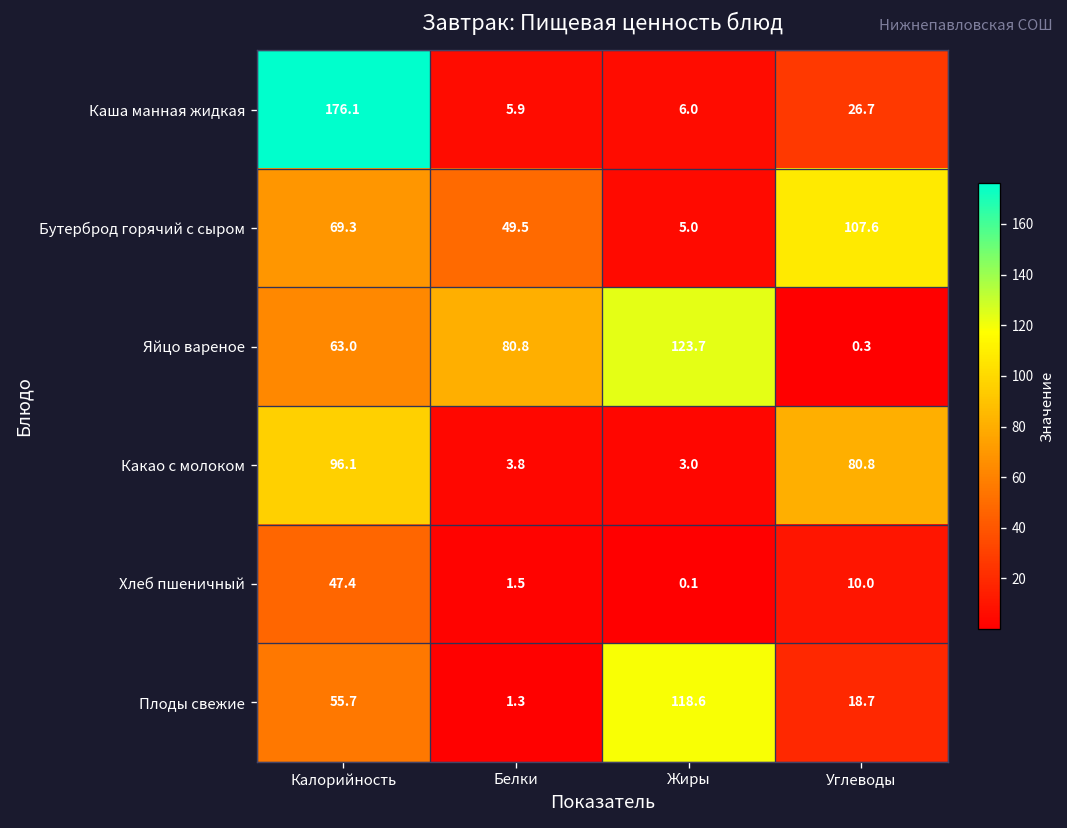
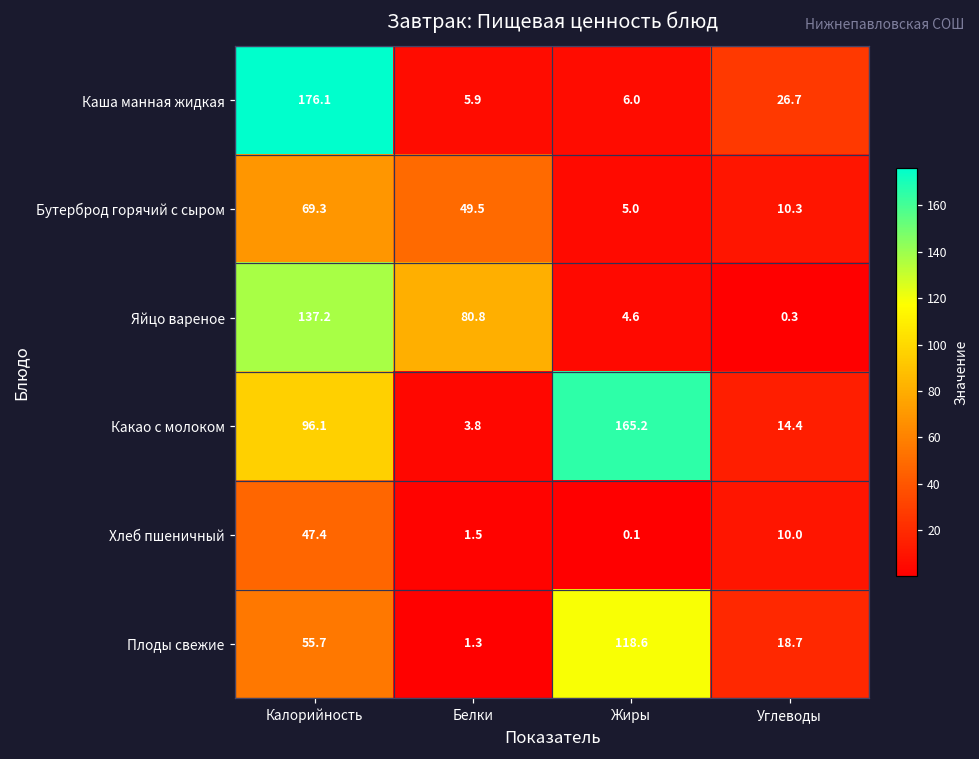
Бутерброд горячий с сыром, Углеводы: 107.6 -> 10.3
Яйцо вареное, Калорийность: 63.0 -> 137.2
Яйцо вареное, Жиры: 123.7 -> 4.6
Какао с молоком, Жиры: 3.0 -> 165.2
Какао с молоком, Углеводы: 80.8 -> 14.4
